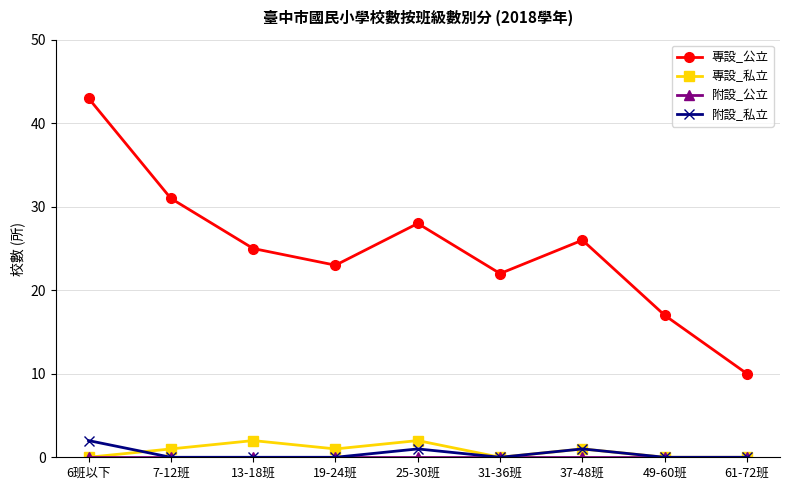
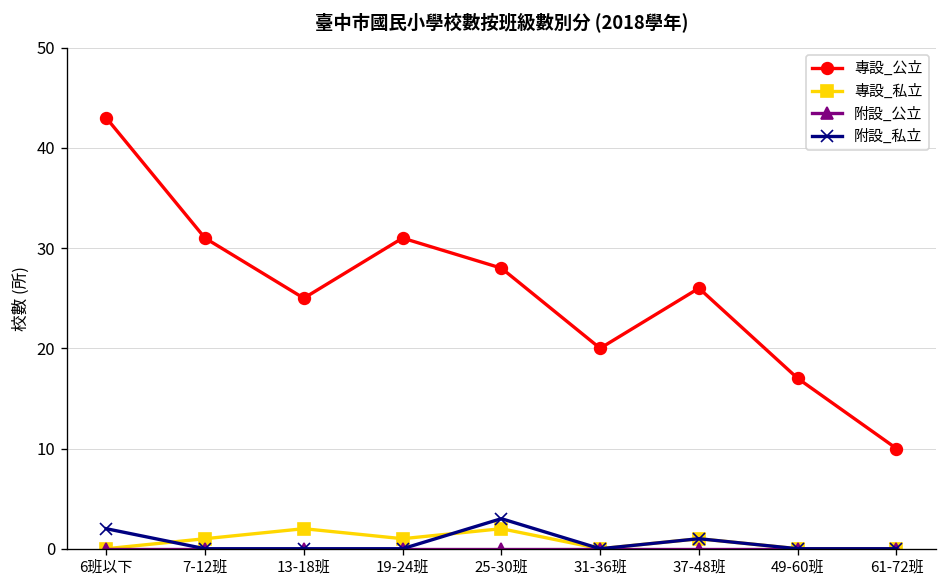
專設_公立, 19-24班: 23 -> 31
附設_私立, 25-30班: 1 -> 3
專設_公立, 31-36班: 22 -> 20
